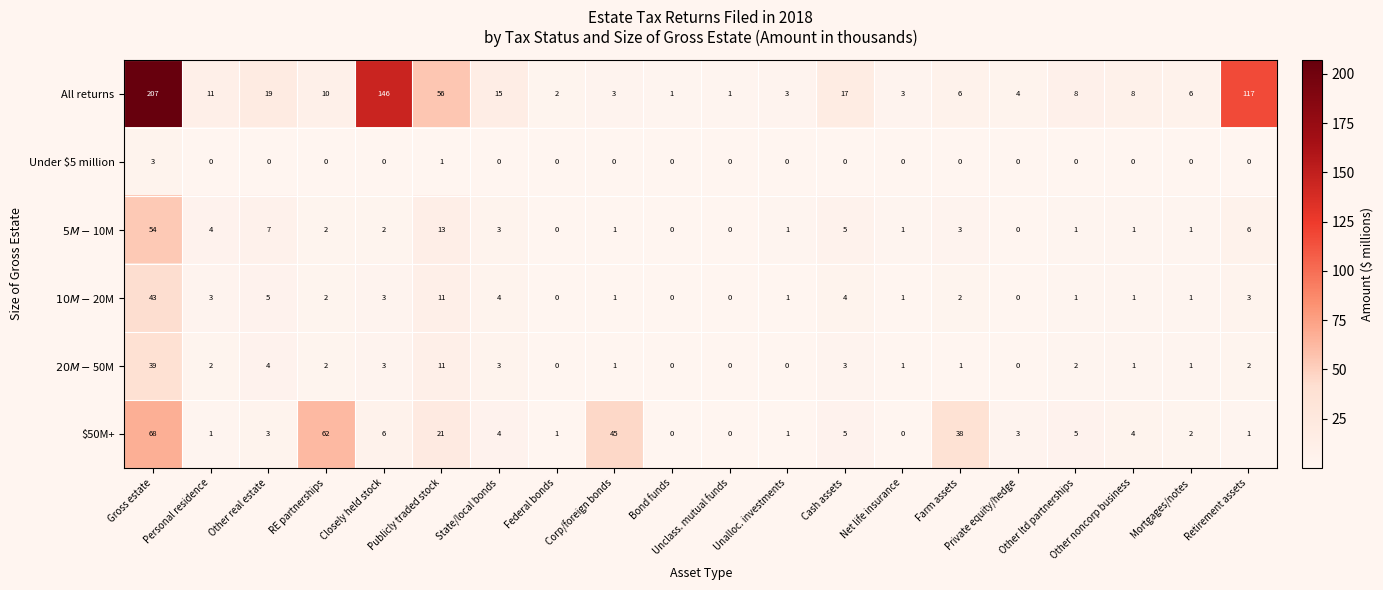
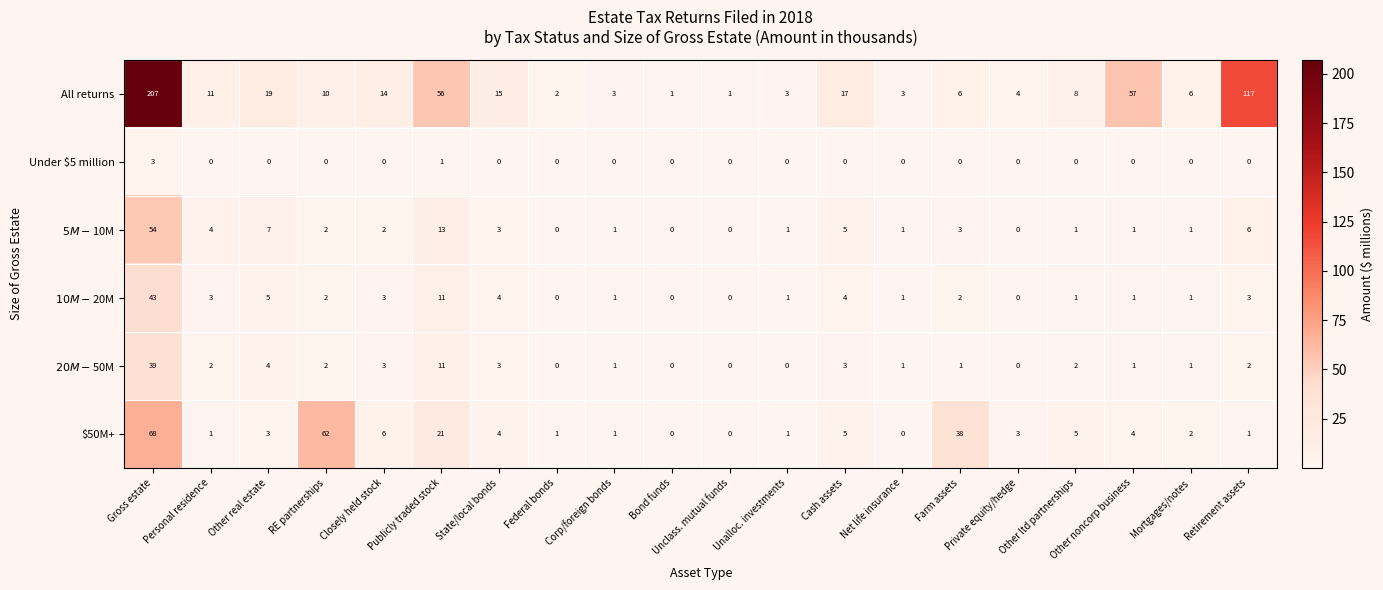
All returns, Closely held stock: 146 -> 14
All returns, Other noncorp business: 8 -> 57
$50M+, Corp/foreign bonds: 45 -> 1
